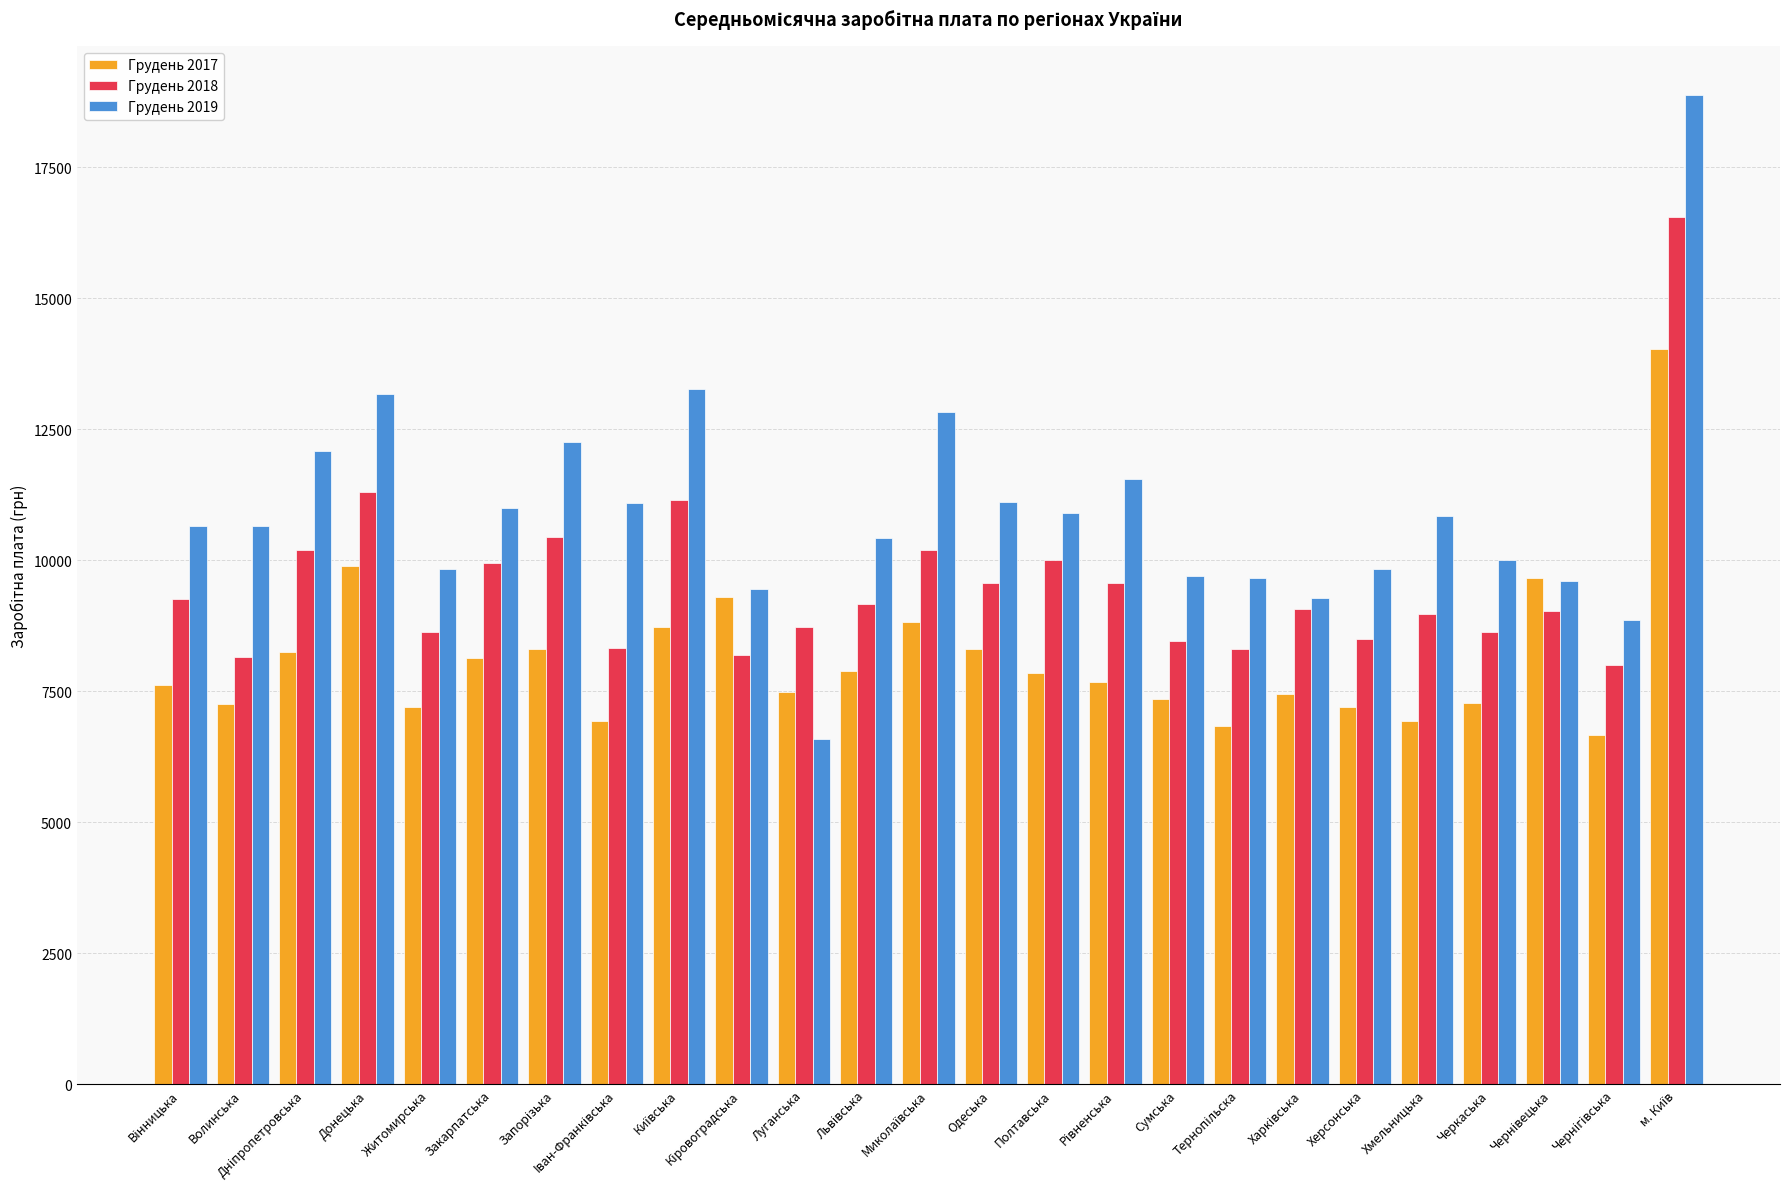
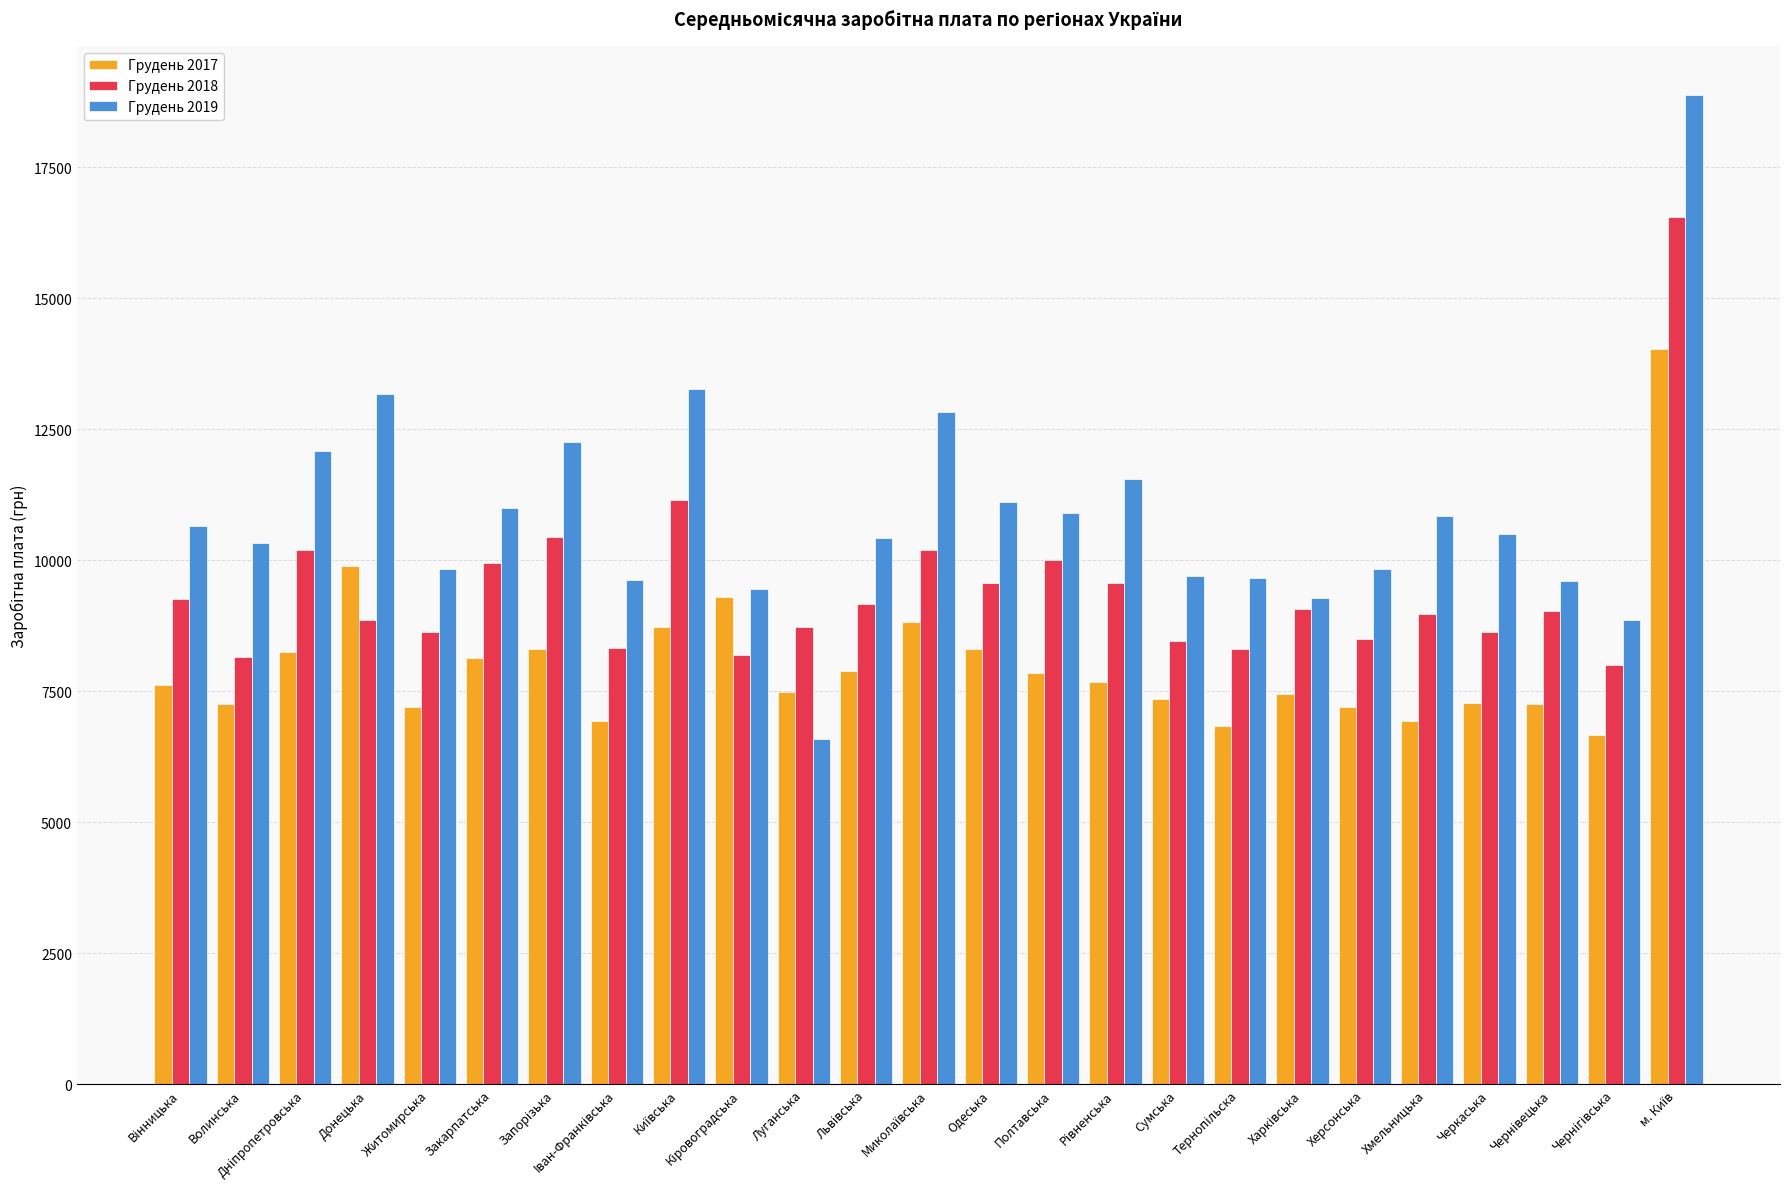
Грудень 2019, Волинська: 10700 -> 10300
Грудень 2018, Донецька: 11300 -> 8900
Грудень 2019, Іван-Франківська: 11100 -> 9600
Грудень 2019, Черкаська: 10000 -> 10500
Грудень 2017, Чернівецька: 9700 -> 7300
